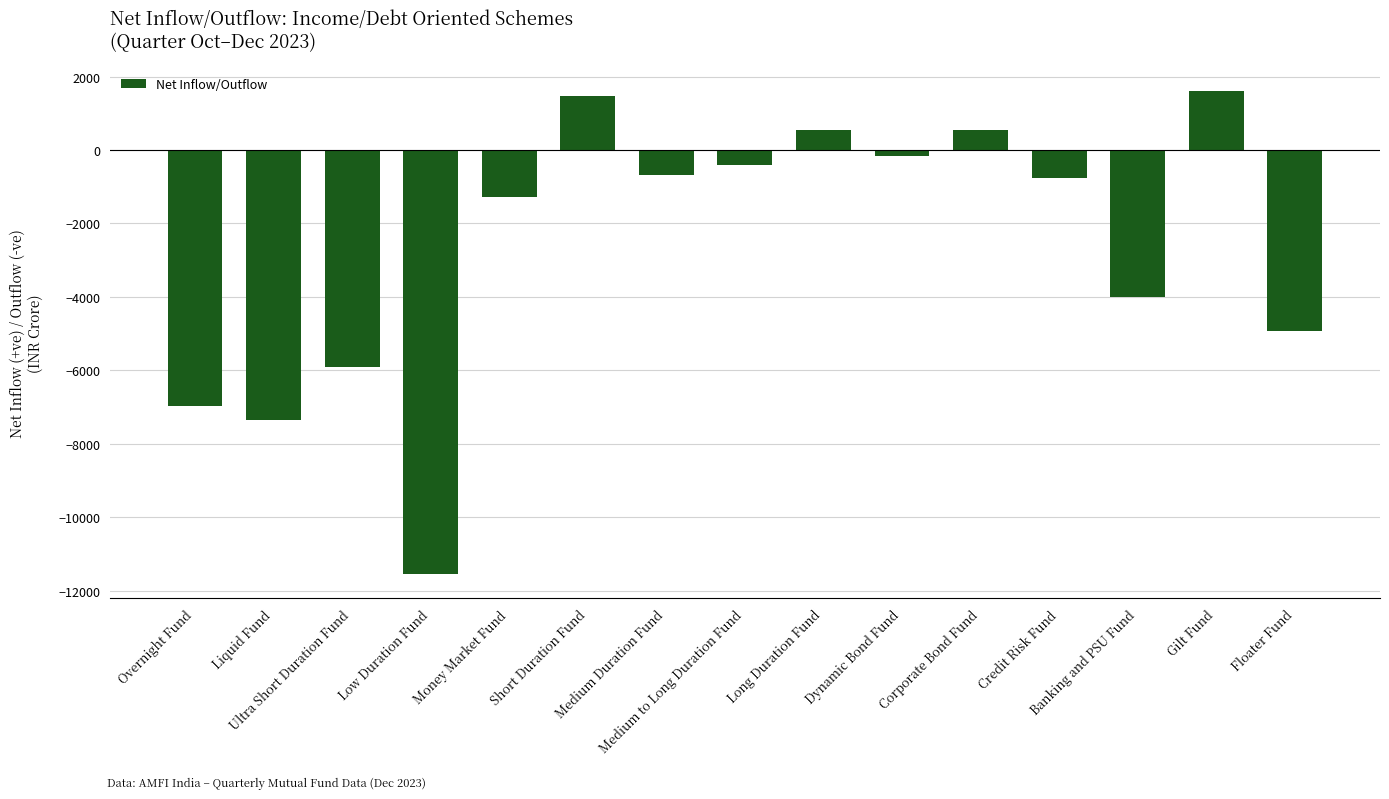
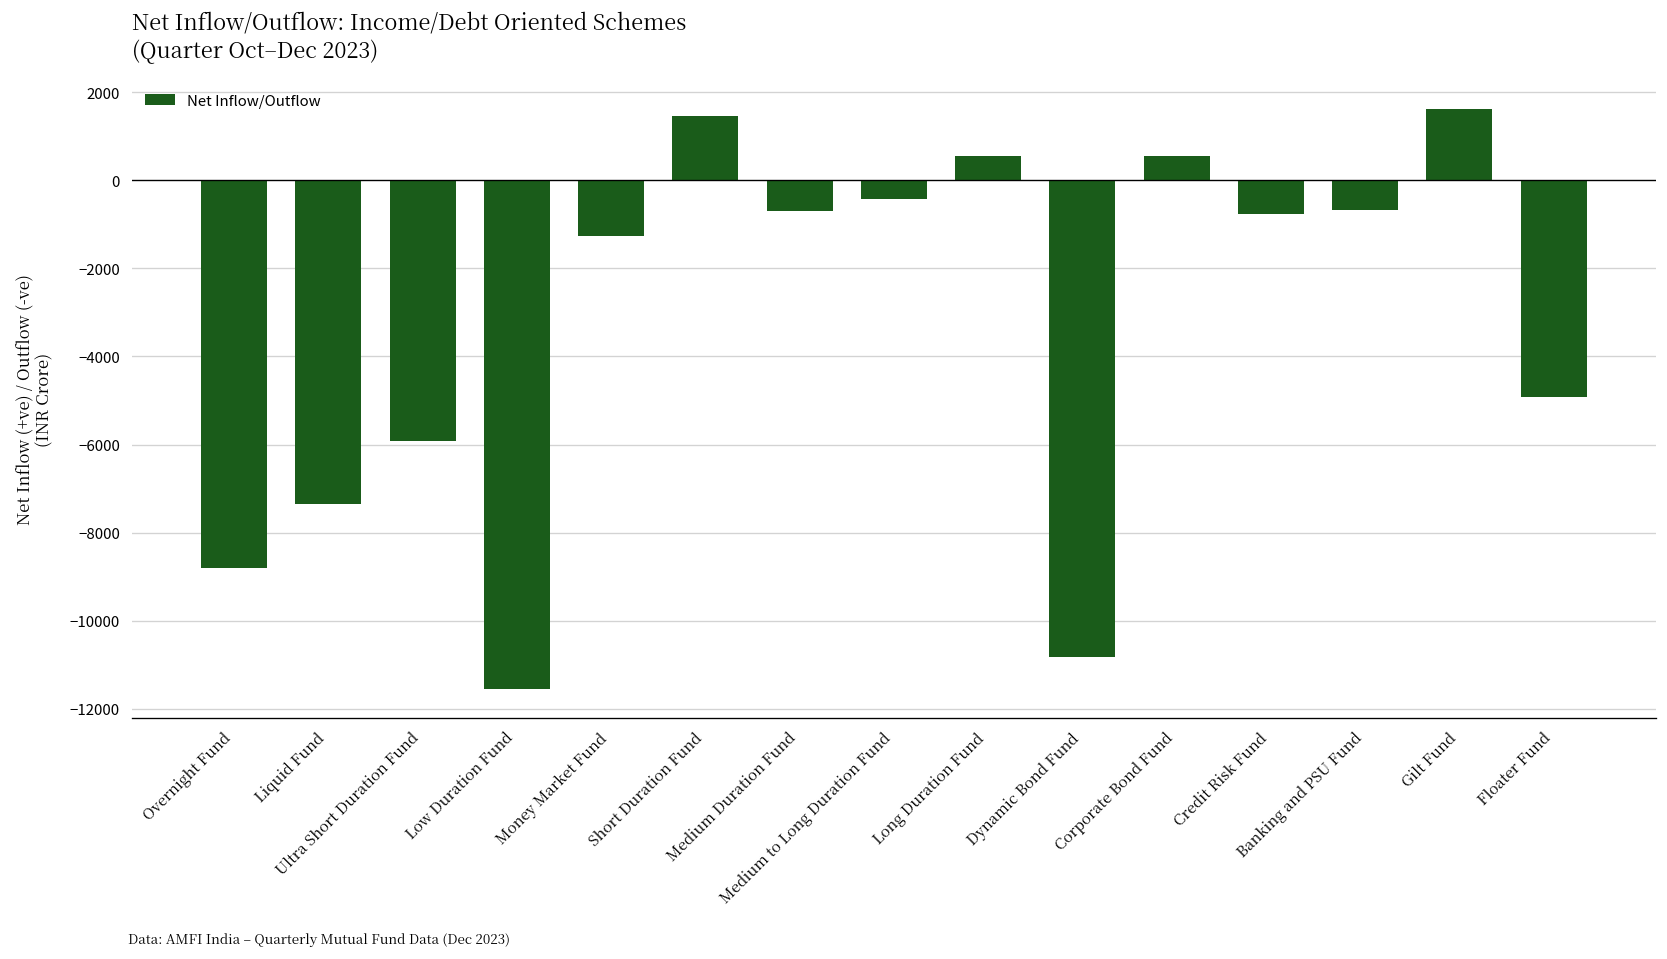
Overnight Fund: -7000 -> -8800
Dynamic Bond Fund: -200 -> -10800
Banking and PSU Fund: -4000 -> -700
